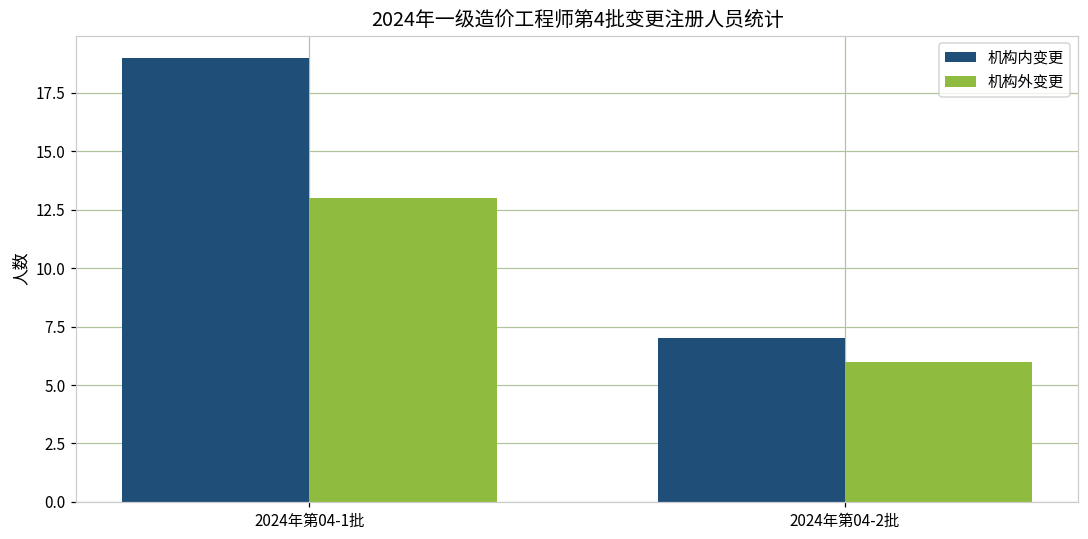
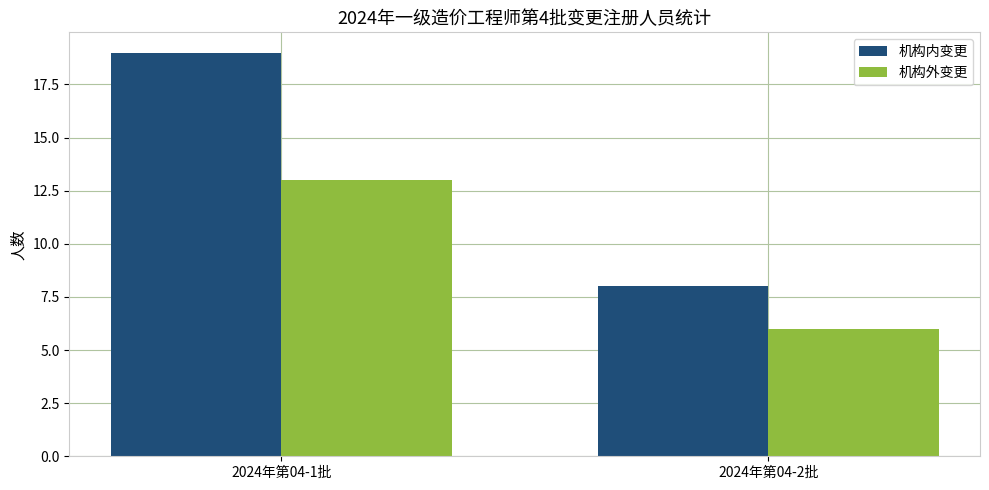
机构内变更, 2024年第04-2批: 7 -> 8
